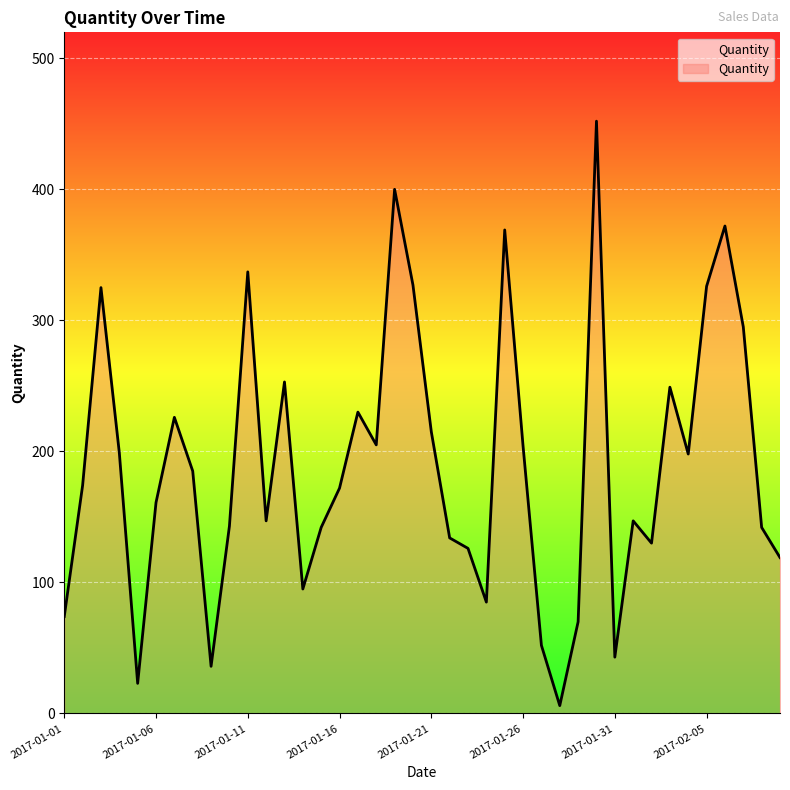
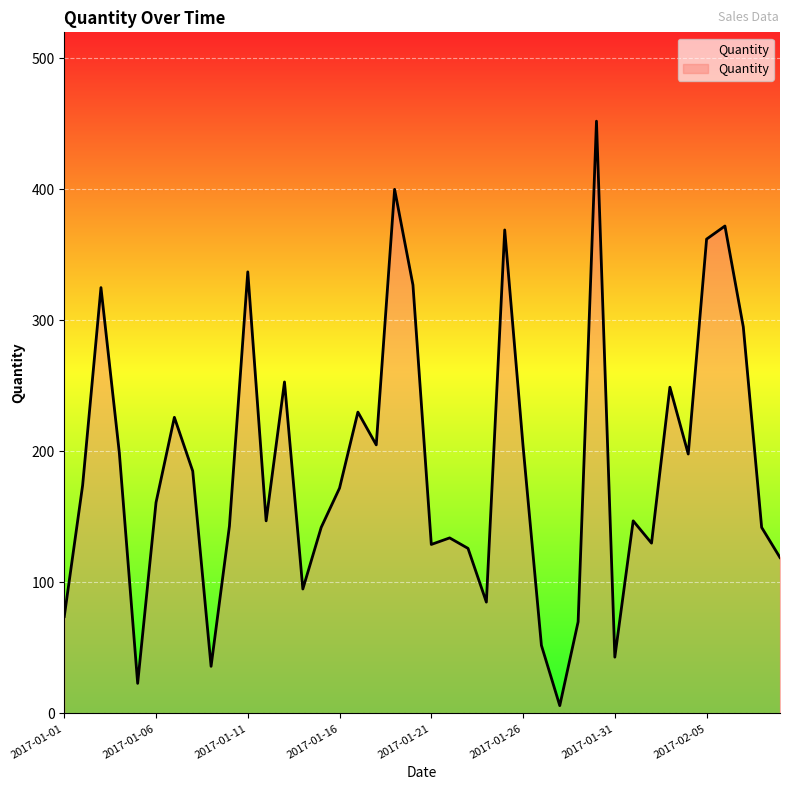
2017-01-21: 215 -> 129
2017-02-05: 326 -> 362
